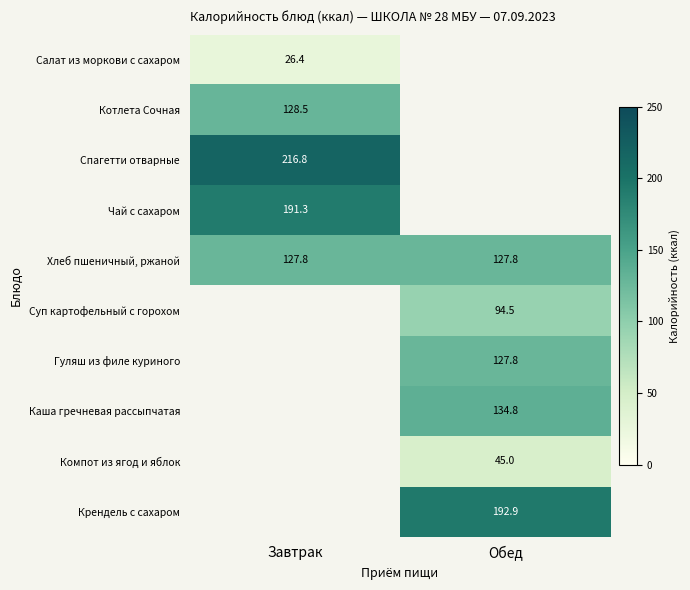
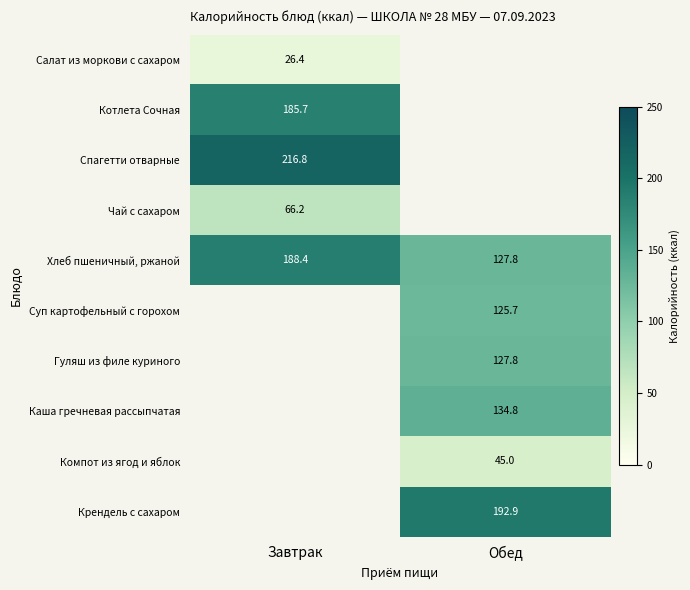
Котлета Сочная, Завтрак: 128.5 -> 185.7
Чай с сахаром, Завтрак: 191.3 -> 66.2
Хлеб пшеничный, ржаной, Завтрак: 127.8 -> 188.4
Суп картофельный с горохом, Обед: 94.5 -> 125.7
